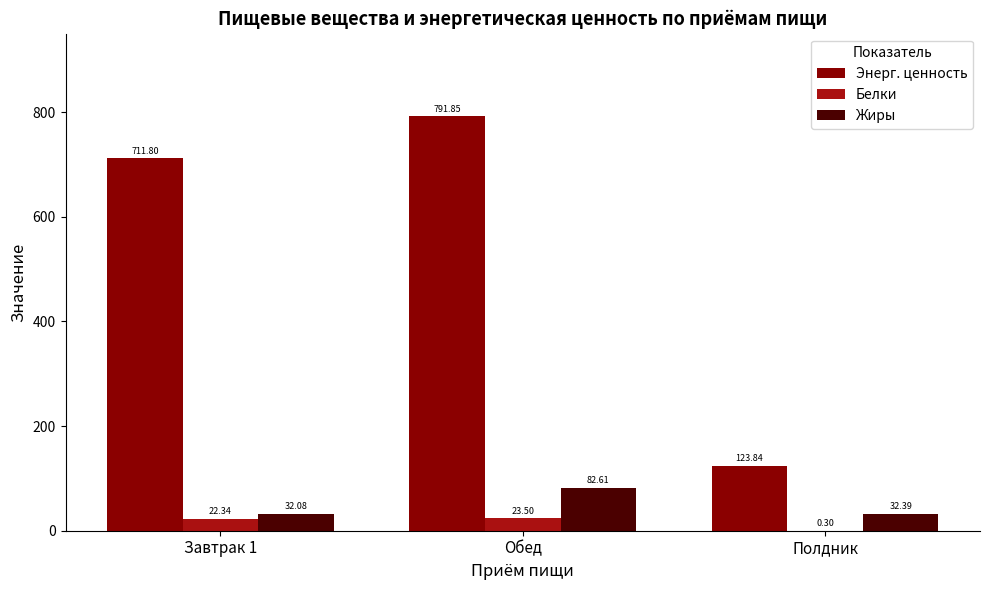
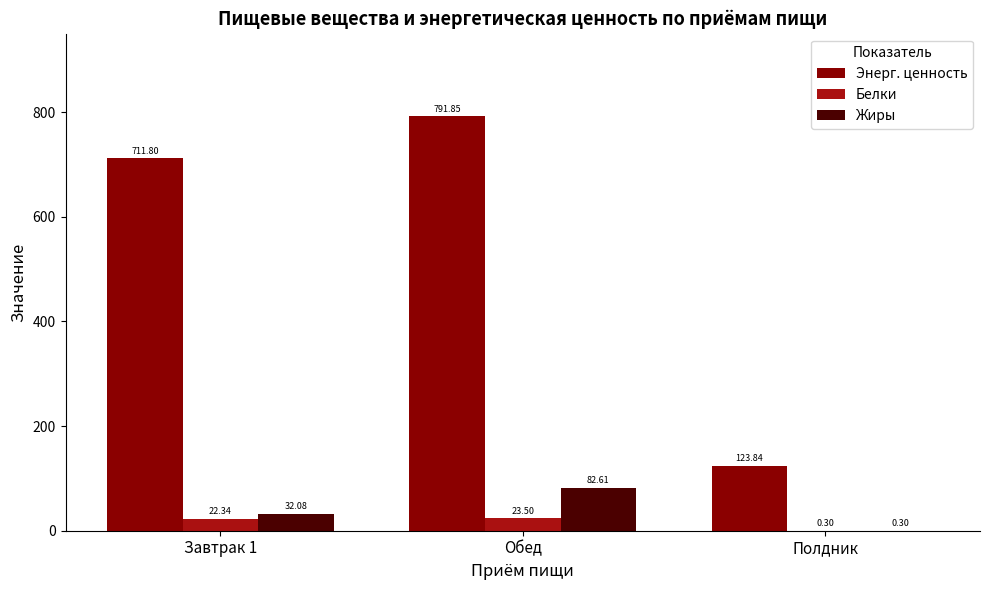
Жиры, Полдник: 32.39 -> 0.30
